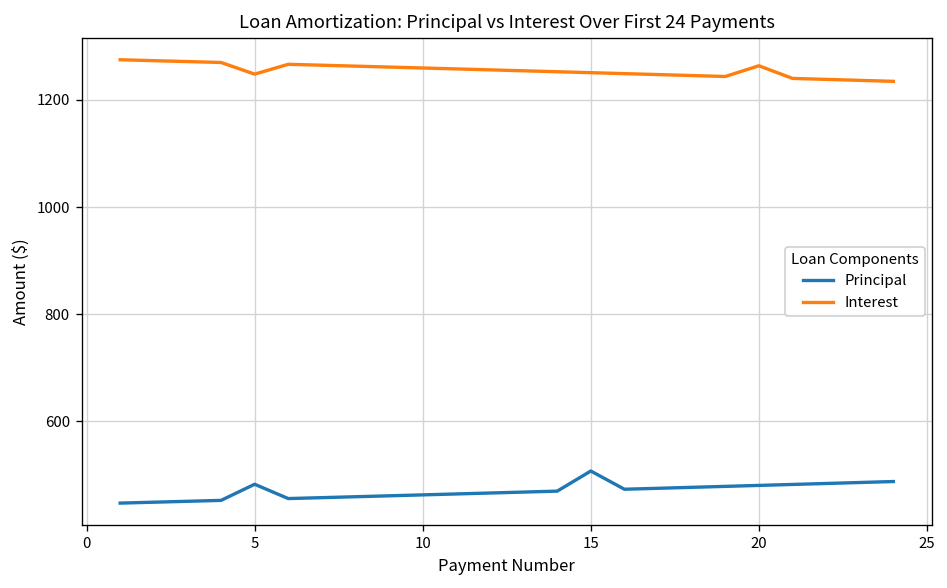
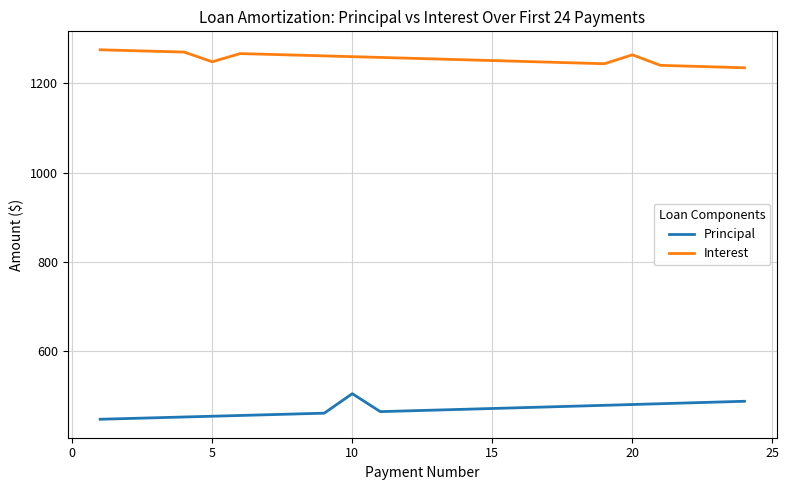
Principal, 5: 480 -> 450
Principal, 10: 460 -> 510
Principal, 15: 510 -> 470
